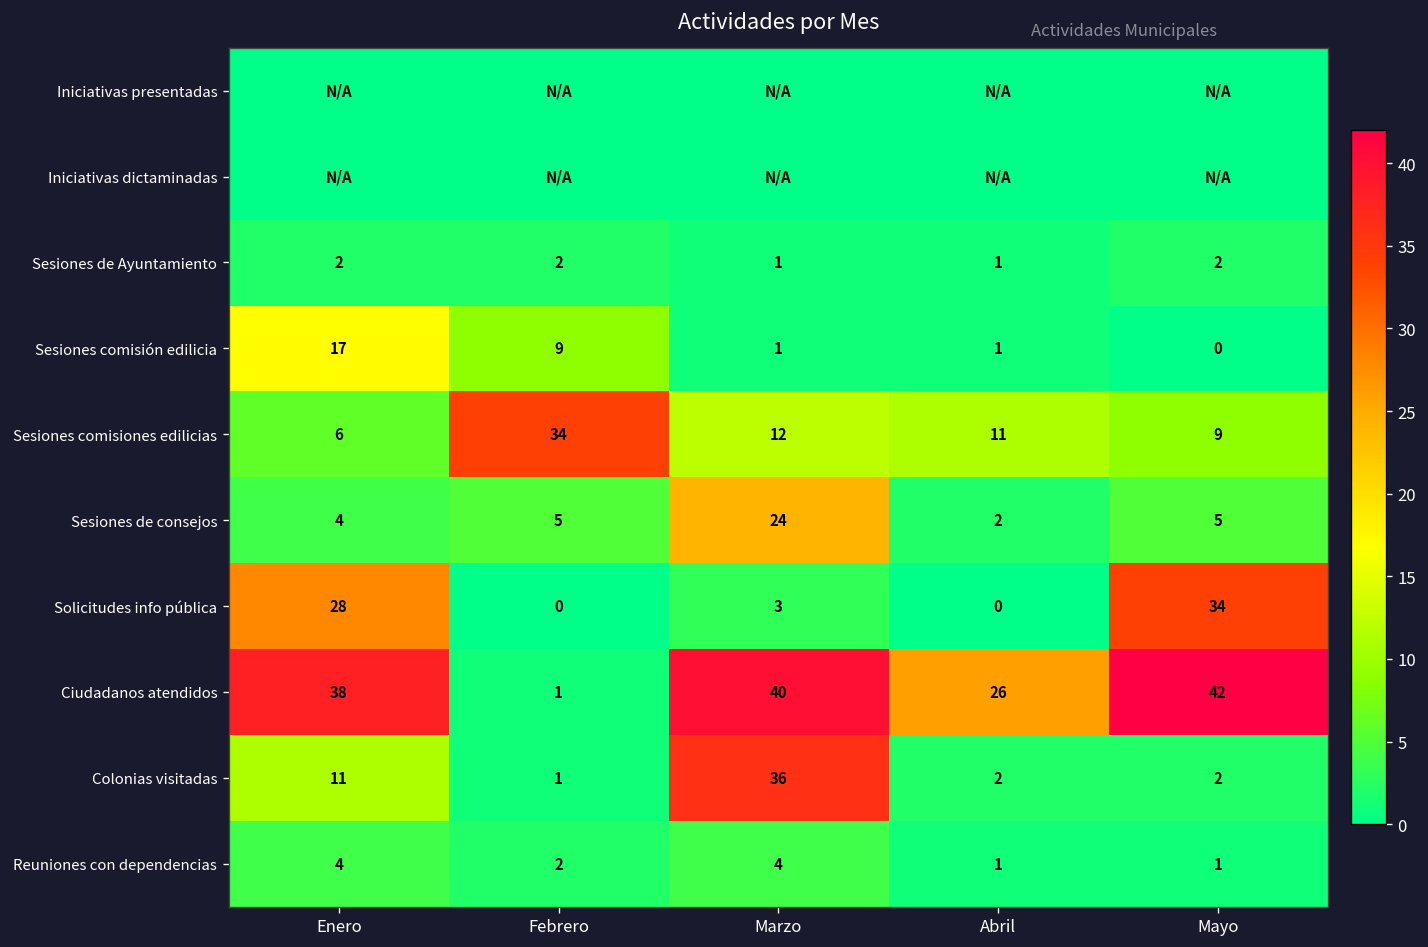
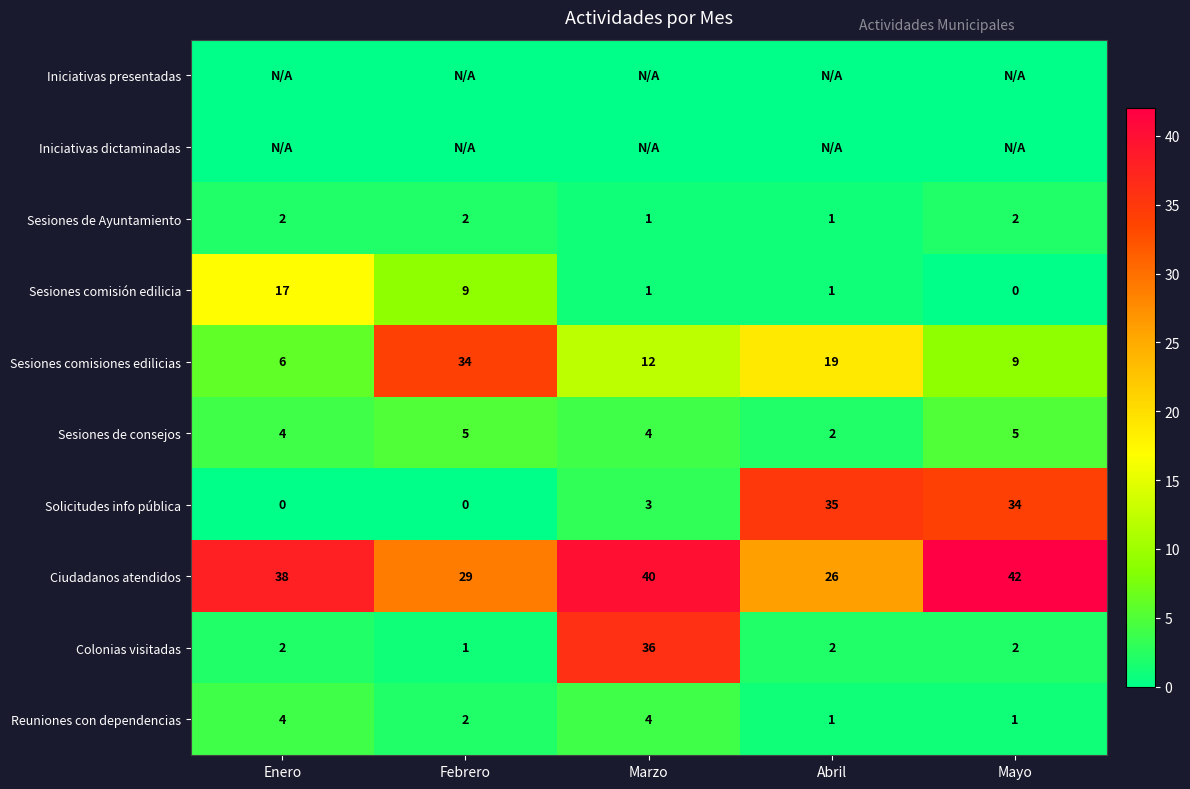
Sesiones comisiones edilicias, Abril: 11 -> 19
Sesiones de consejos, Marzo: 24 -> 4
Solicitudes info pública, Enero: 28 -> 0
Solicitudes info pública, Abril: 0 -> 35
Ciudadanos atendidos, Febrero: 1 -> 29
Colonias visitadas, Enero: 11 -> 2
